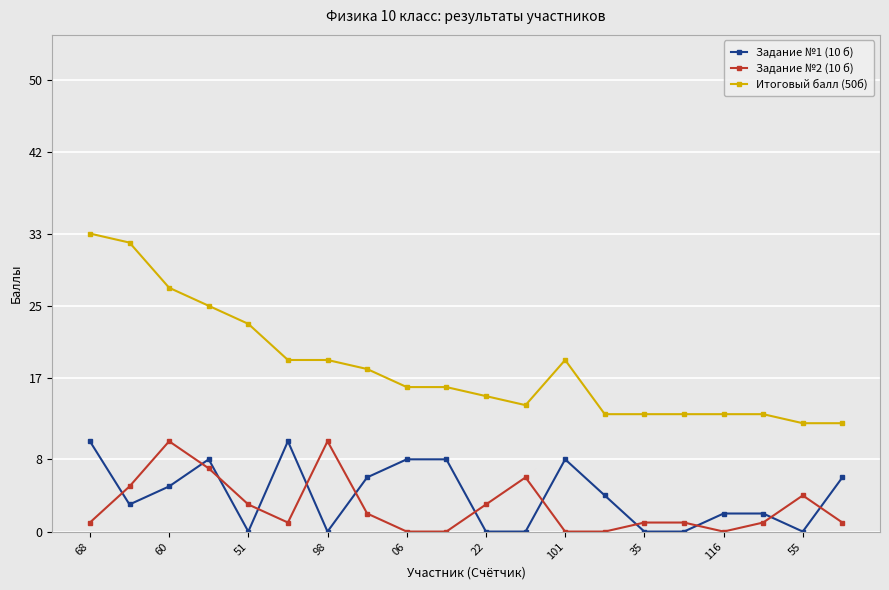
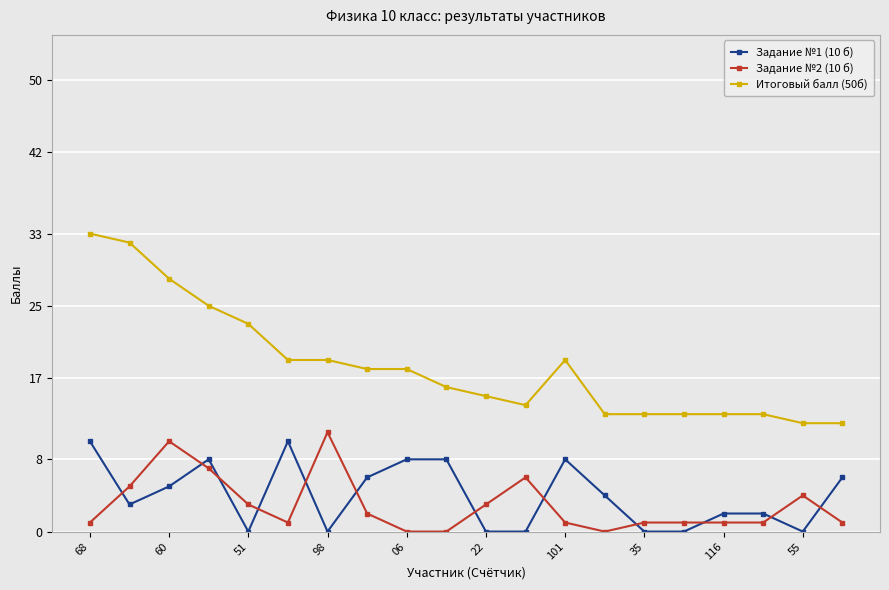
Итоговый балл (50б), 60: 27 -> 28
Задание №2 (10 б), 98: 10 -> 11
Итоговый балл (50б), 06: 16 -> 18
Задание №2 (10 б), 101: 0 -> 1
Задание №2 (10 б), 116: 0 -> 1
